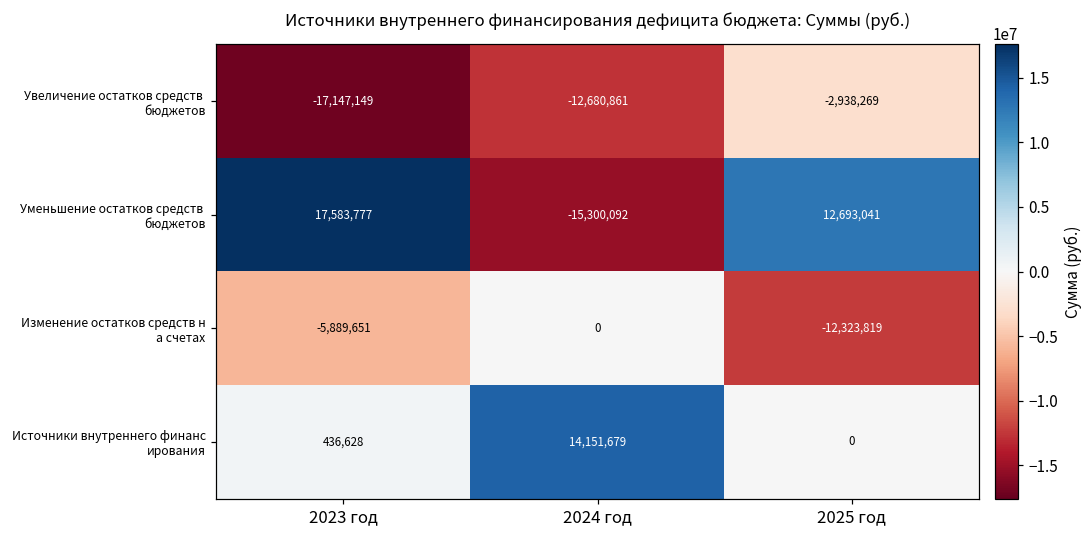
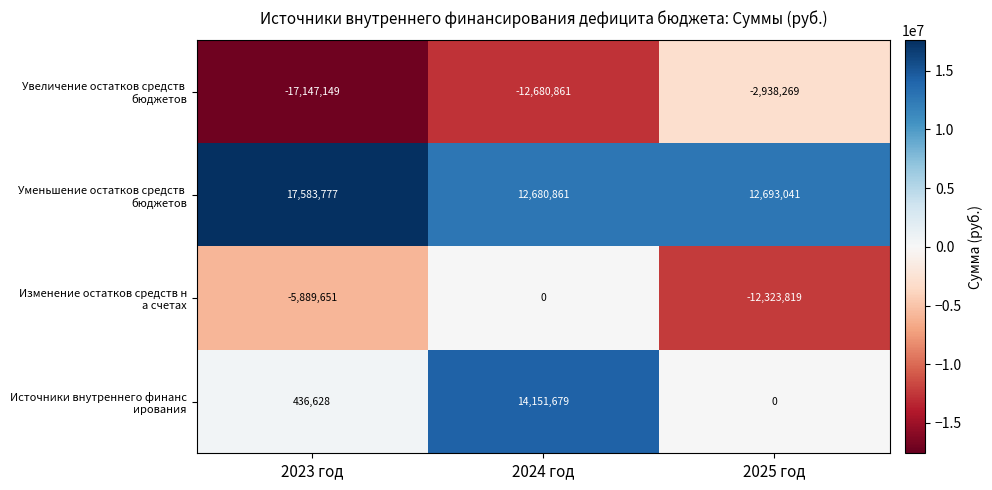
Уменьшение остатков средств бюджетов, 2024 год: -15,300,092 -> 12,680,861
